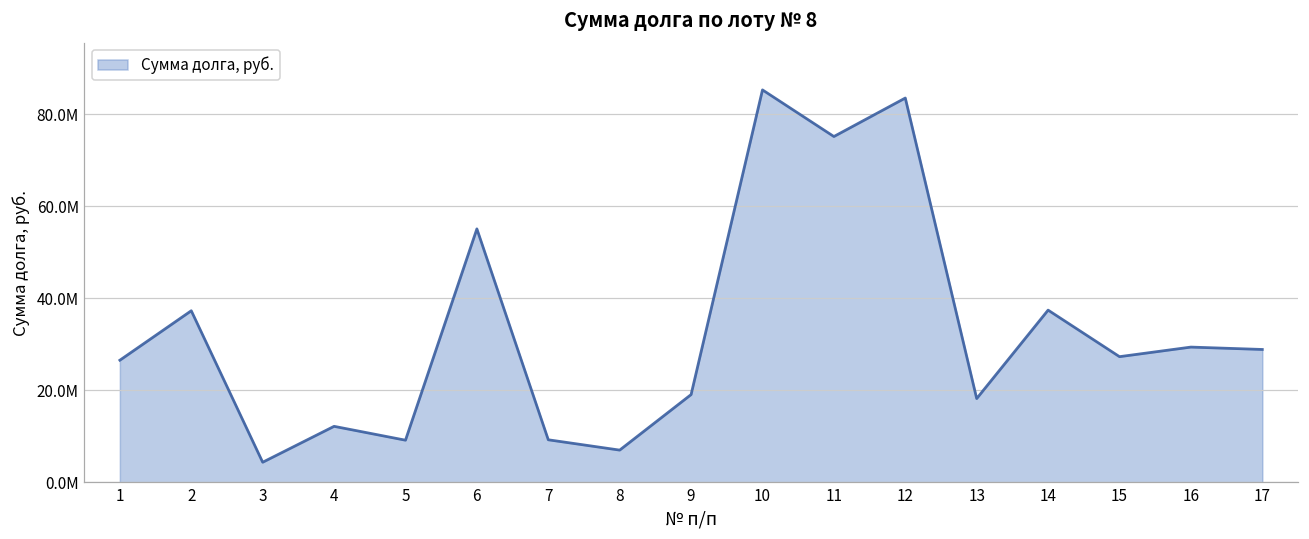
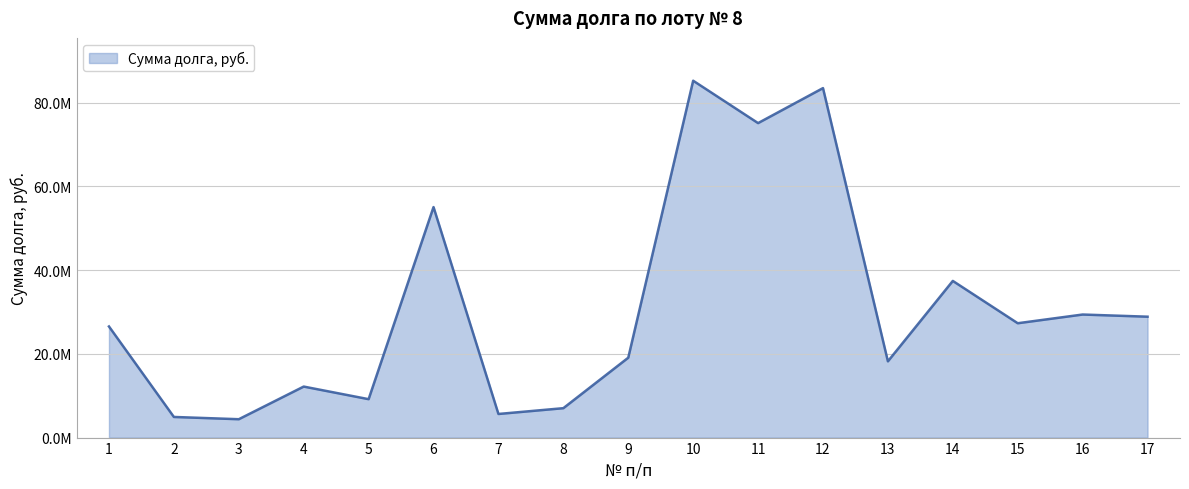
2: 37000000 -> 5000000
7: 9000000 -> 6000000
